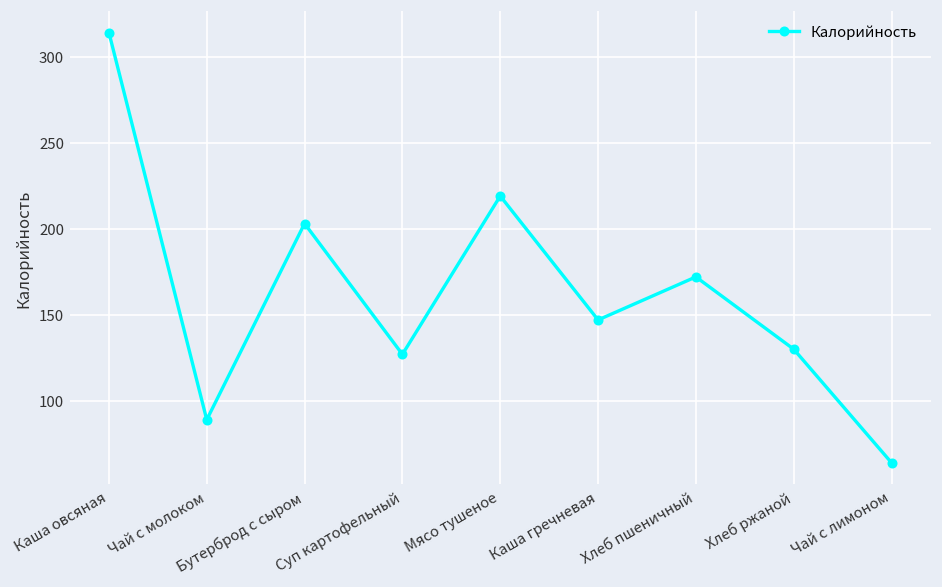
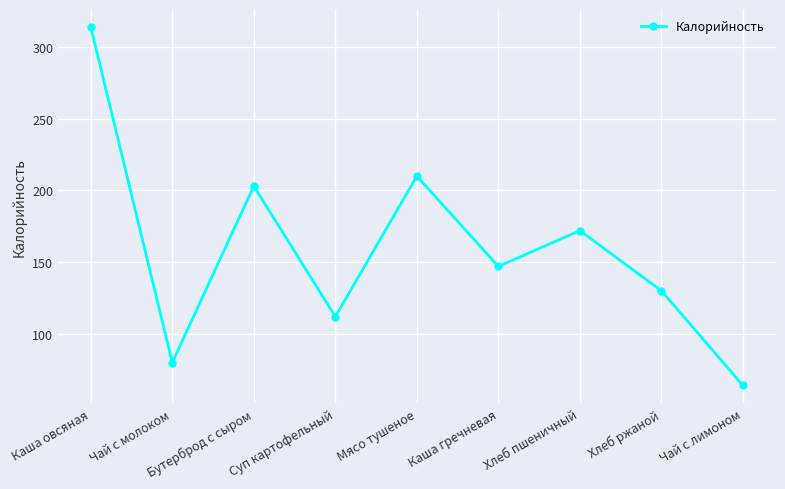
Чай с молоком: 89 -> 80
Суп картофельный: 127 -> 112
Мясо тушеное: 219 -> 210
